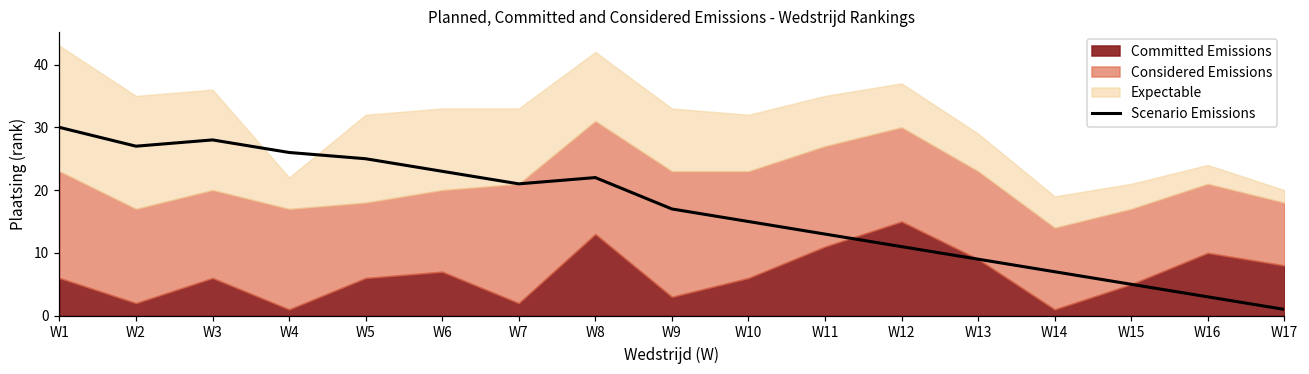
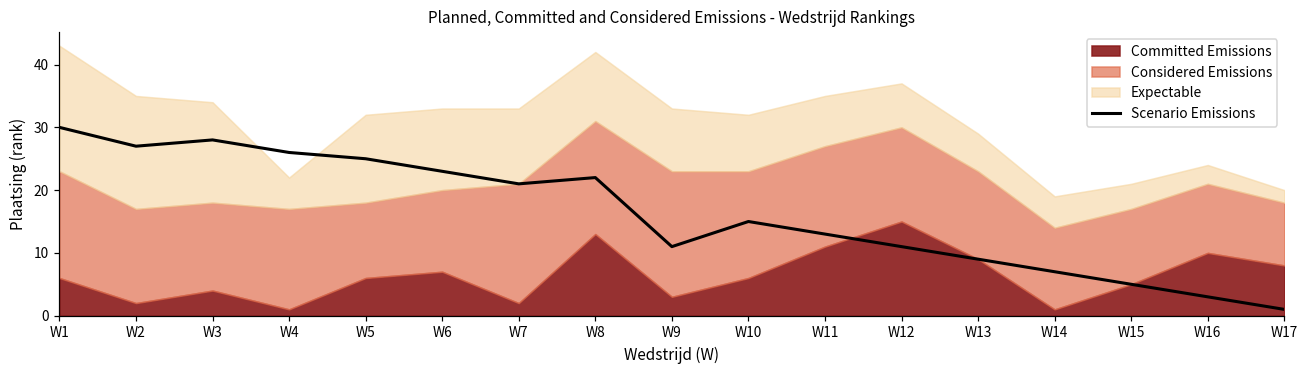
Committed Emissions, W3: 6 -> 4
Scenario Emissions, W9: 17 -> 11
